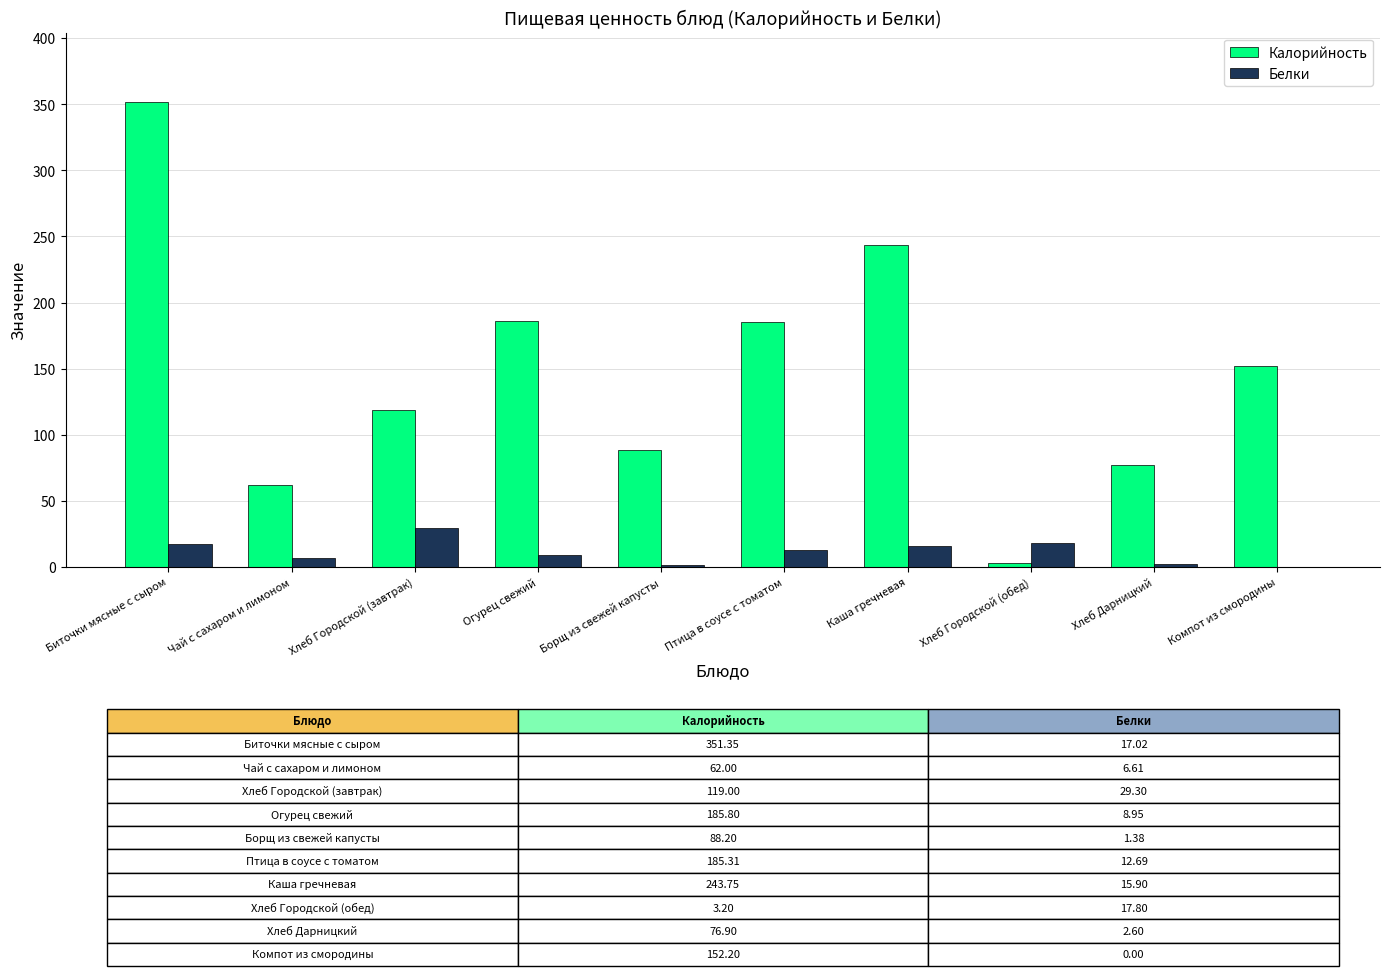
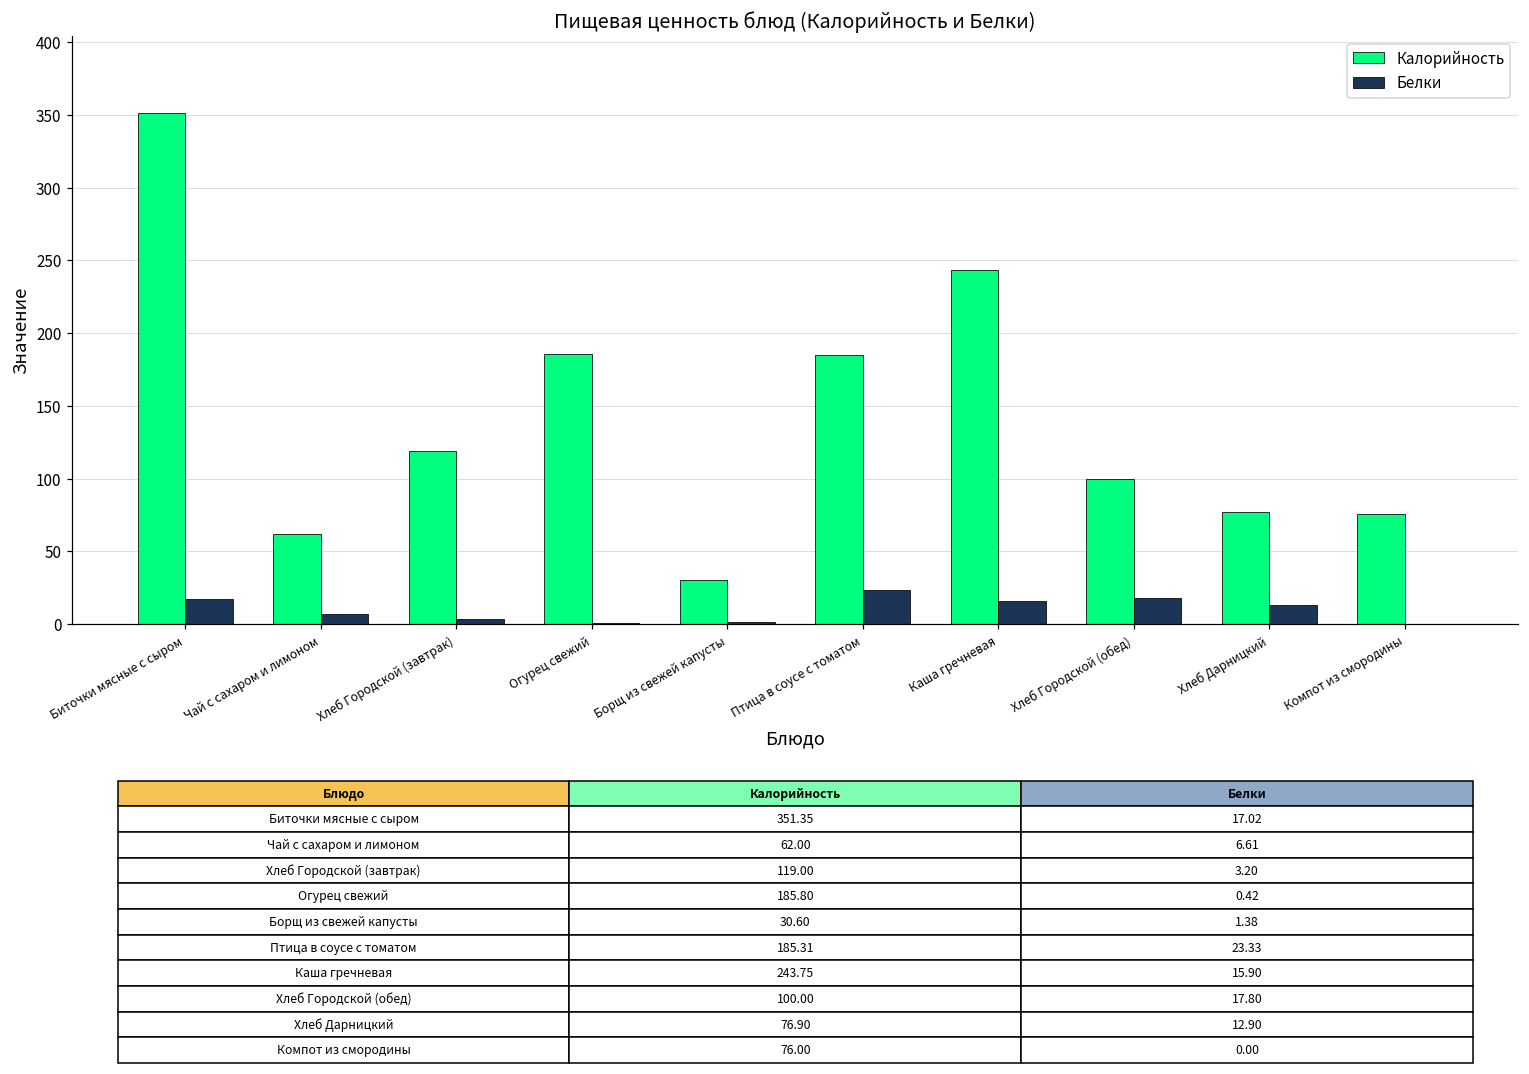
Белки, Хлеб Городской (завтрак): 29.30 -> 3.20
Белки, Огурец свежий: 8.95 -> 0.42
Калорийность, Борщ из свежей капусты: 88.20 -> 30.60
Белки, Птица в соусе с томатом: 12.69 -> 23.33
Калорийность, Хлеб Городской (обед): 3.20 -> 100.00
Белки, Хлеб Дарницкий: 2.60 -> 12.90
Калорийность, Компот из смородины: 152.20 -> 76.00
